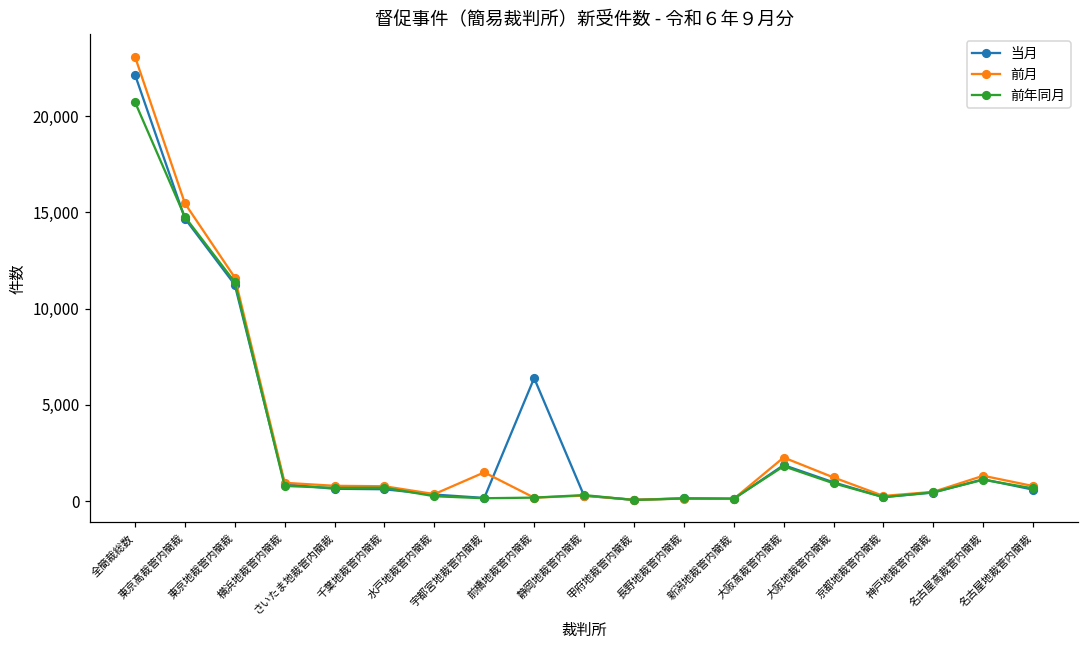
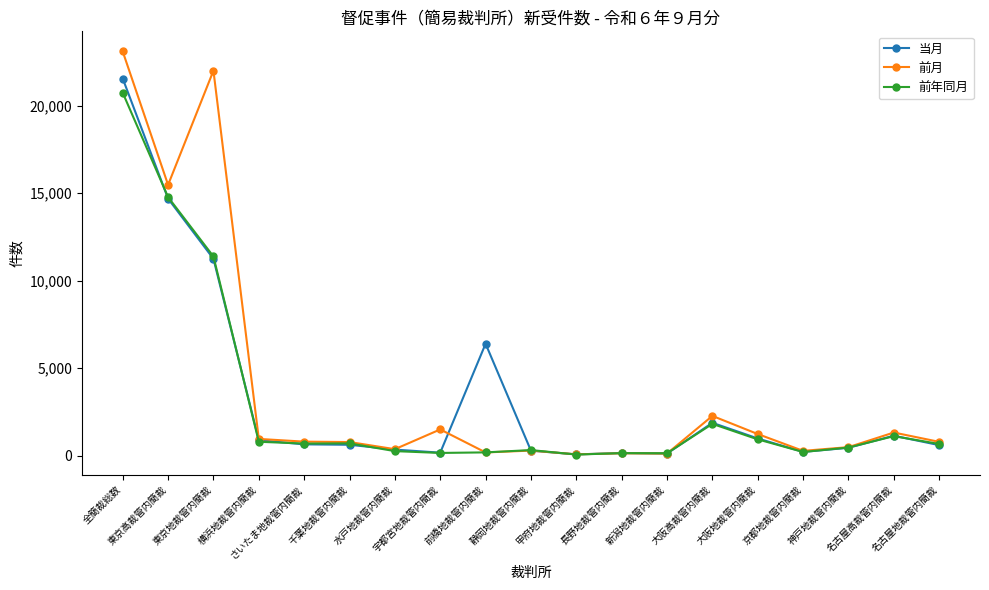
当月, 全簡裁総数: 22,200 -> 21,600
前月, 東京地裁管内簡裁: 11,600 -> 22,000
